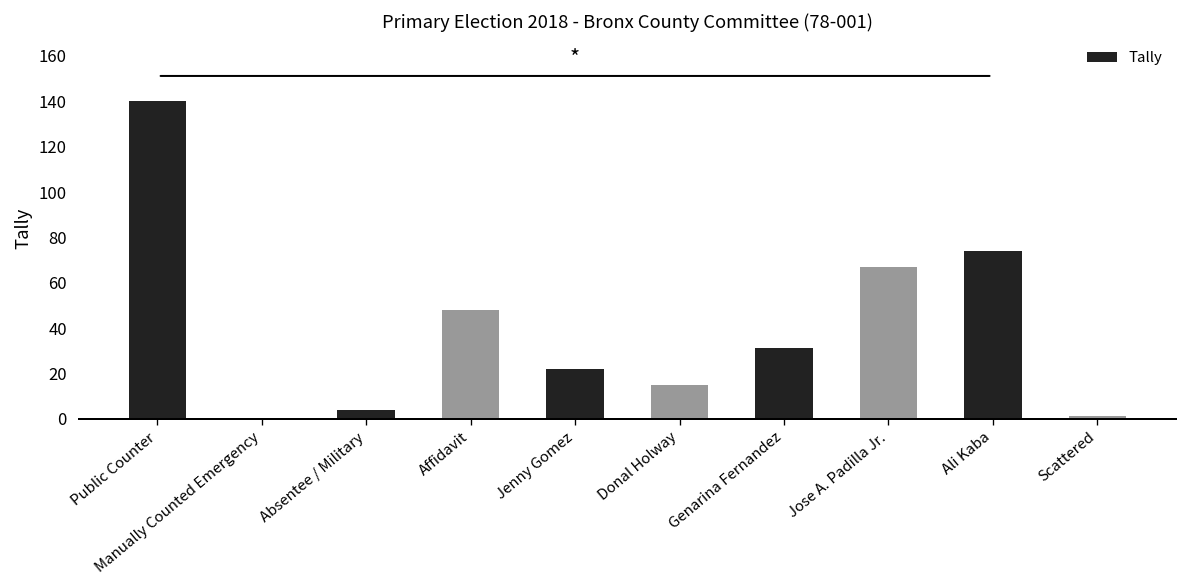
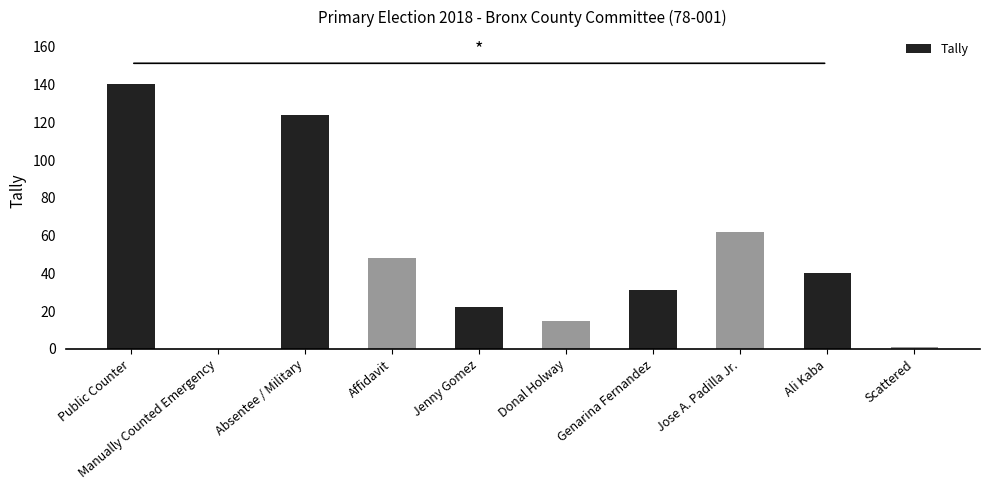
Absentee / Military: 4 -> 124
Jose A. Padilla Jr.: 67 -> 62
Ali Kaba: 74 -> 40
